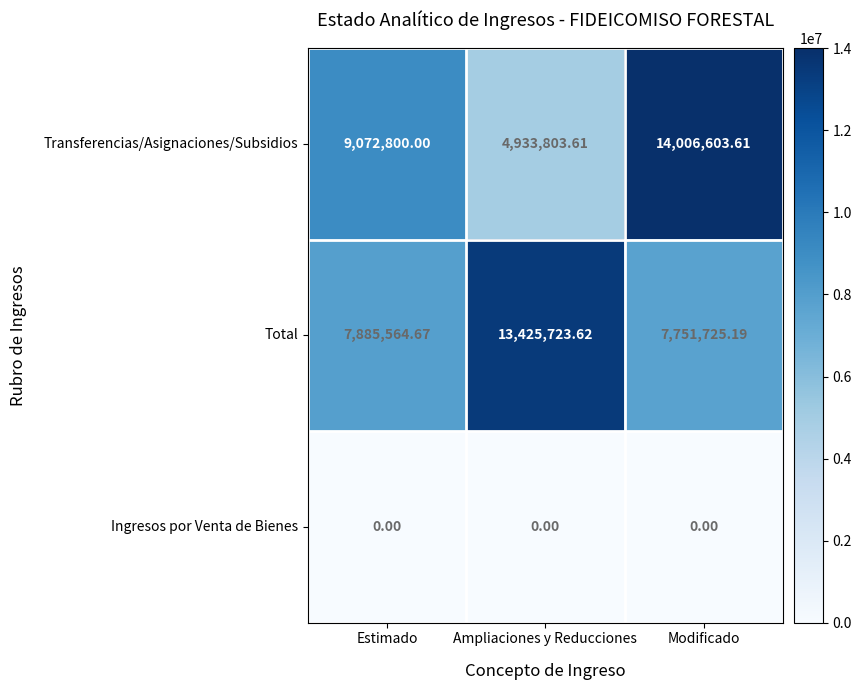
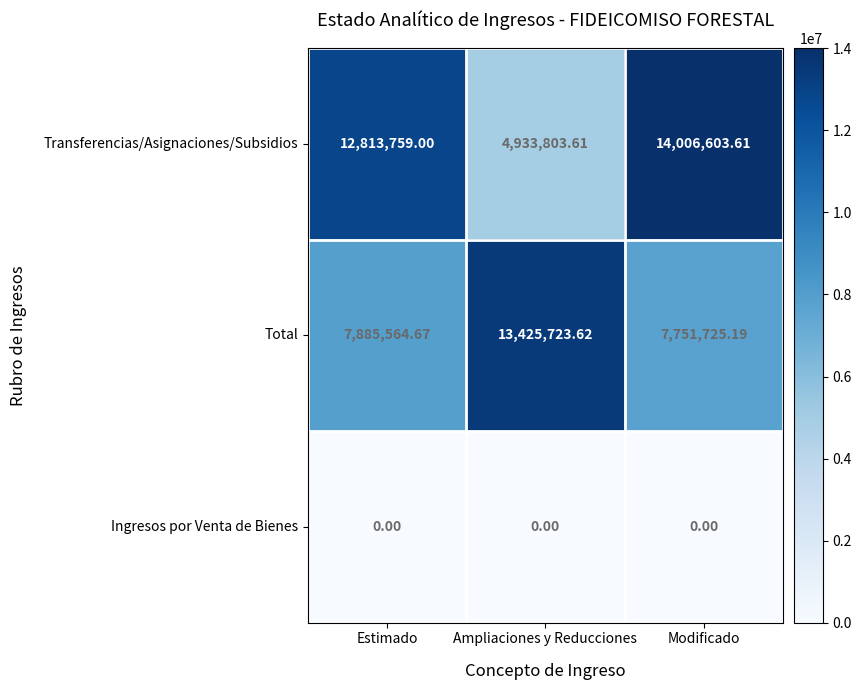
Transferencias/Asignaciones/Subsidios, Estimado: 9,072,800.00 -> 12,813,759.00
